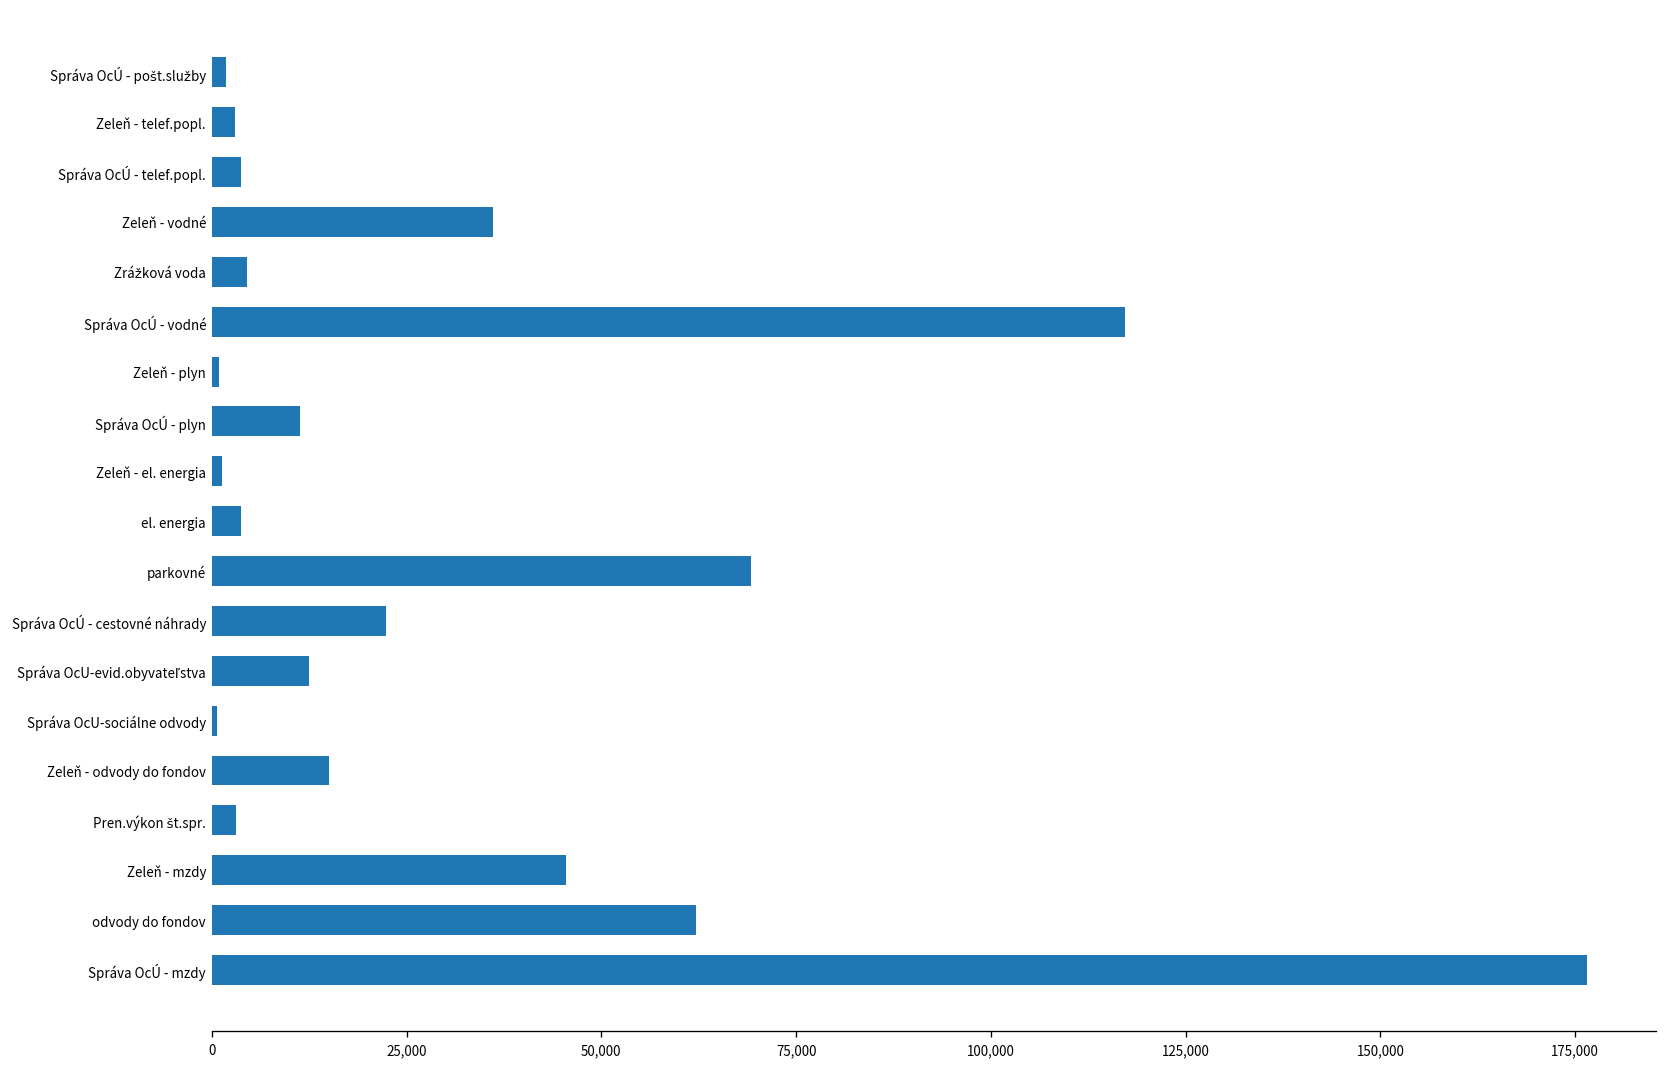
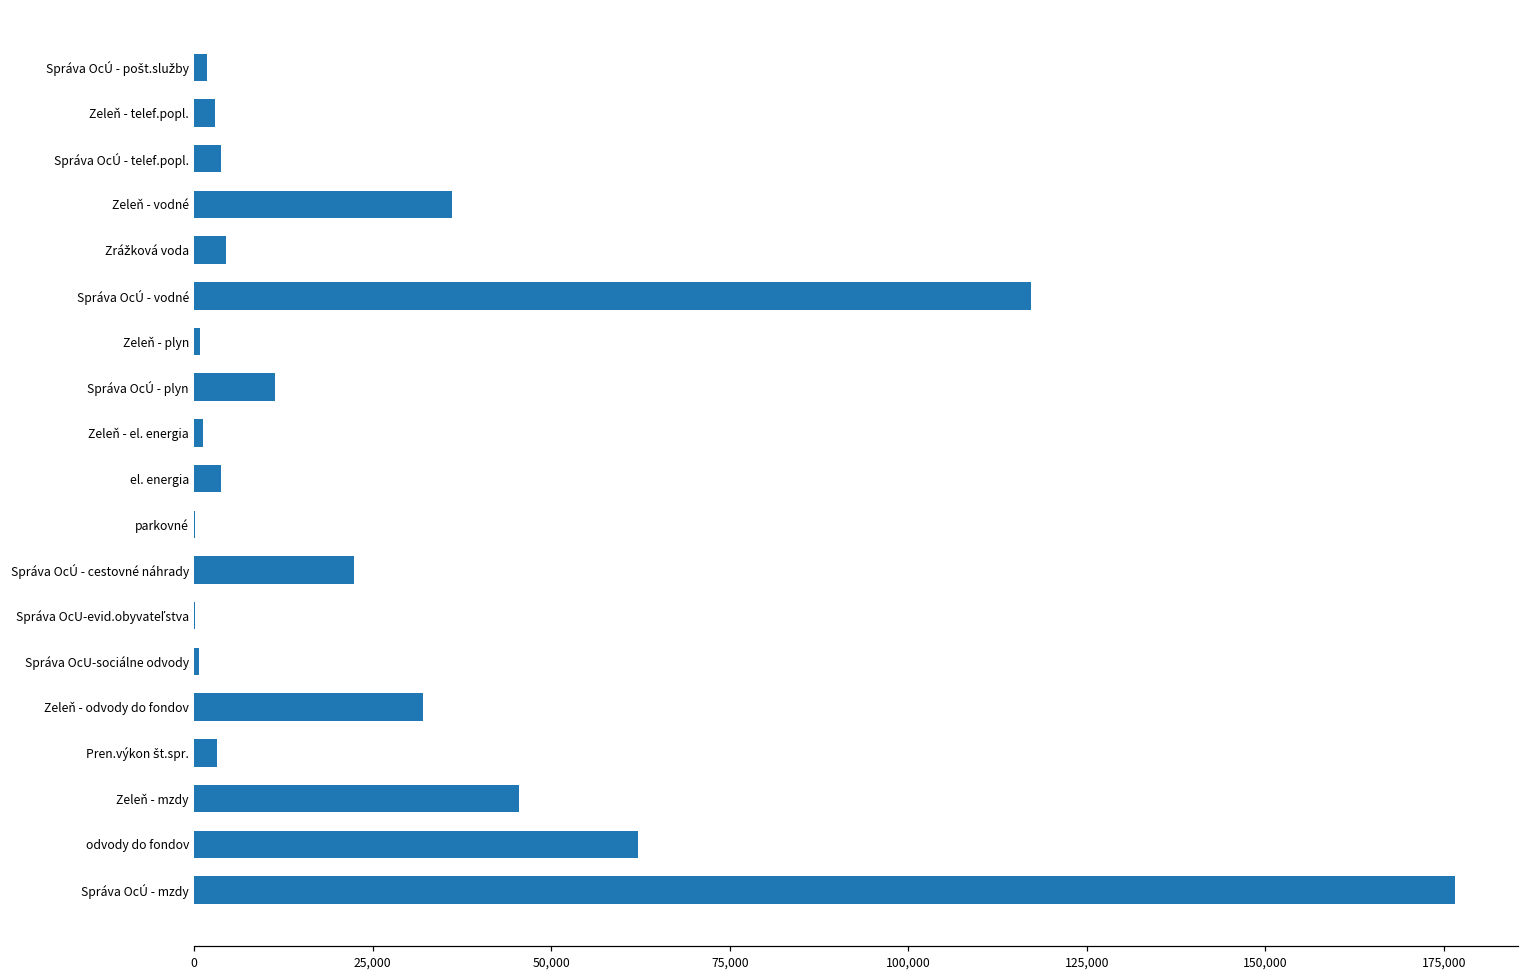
parkovné: 69,000 -> 0
Správa OcU-evid.obyvateľstva: 12,000 -> 0
Zeleň - odvody do fondov: 15,000 -> 32,000
